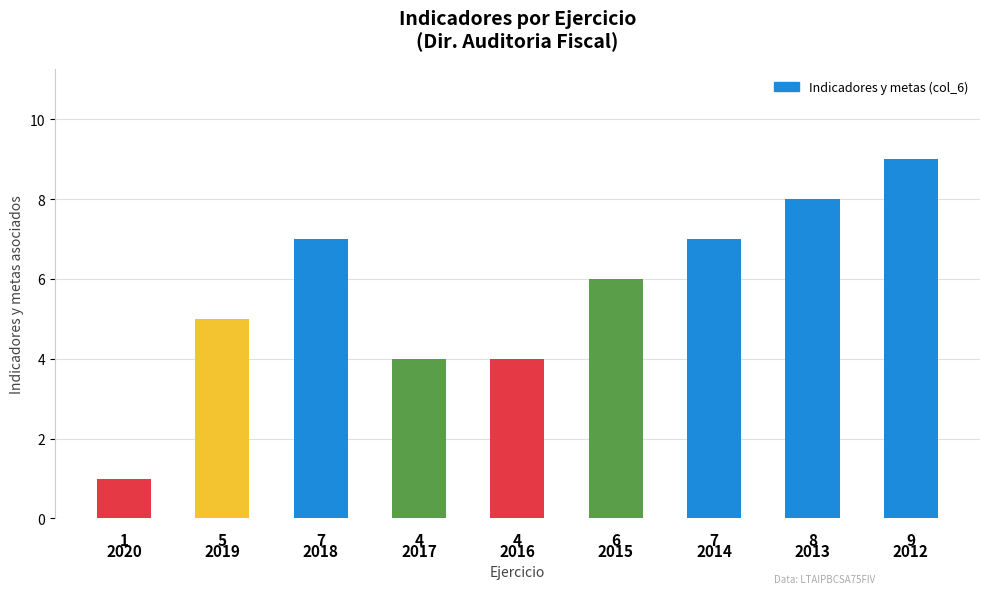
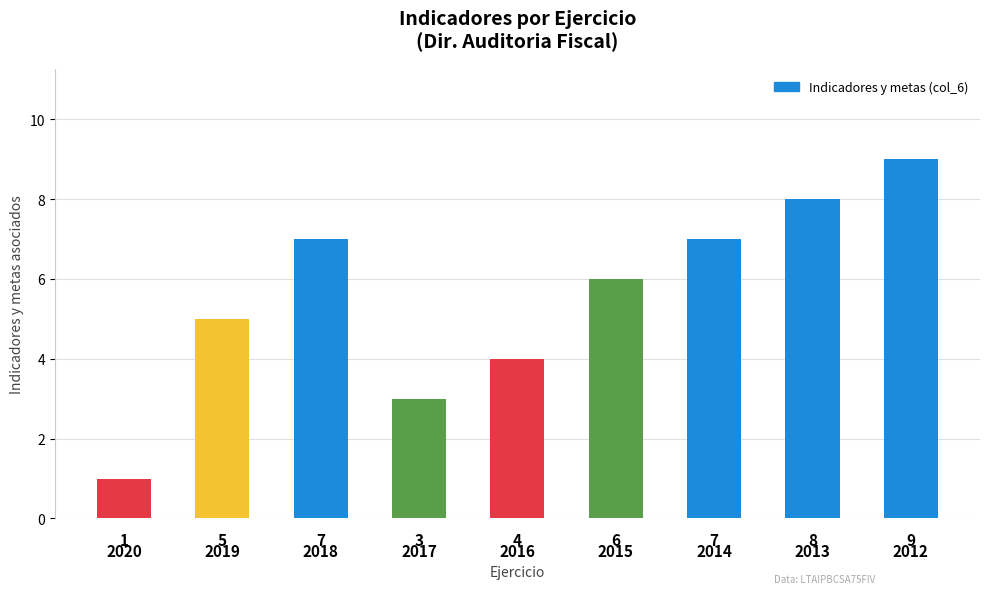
2017: 4 -> 3
